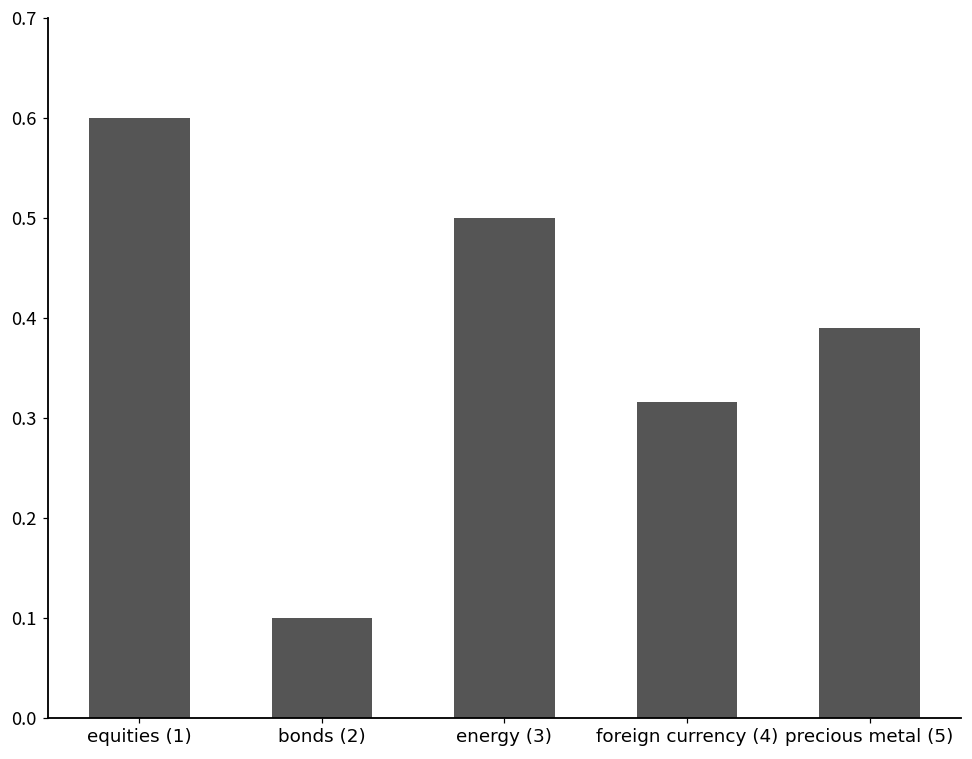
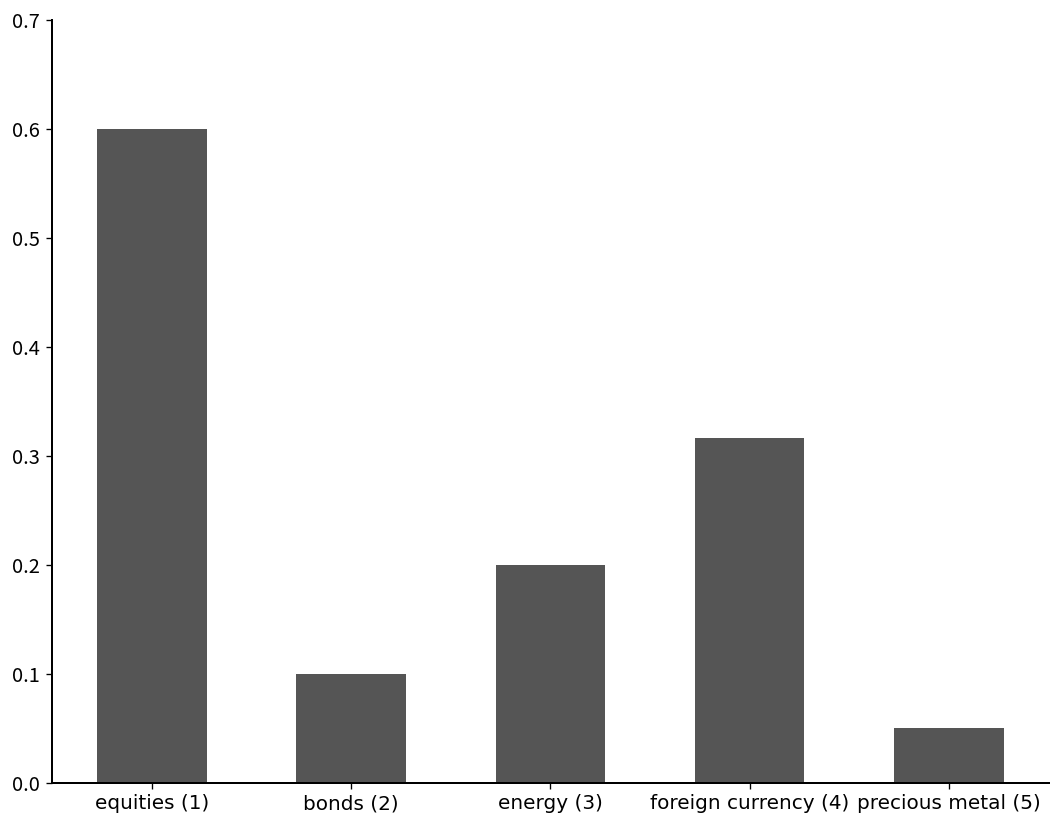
energy (3): 0.5 -> 0.2
precious metal (5): 0.39 -> 0.05
